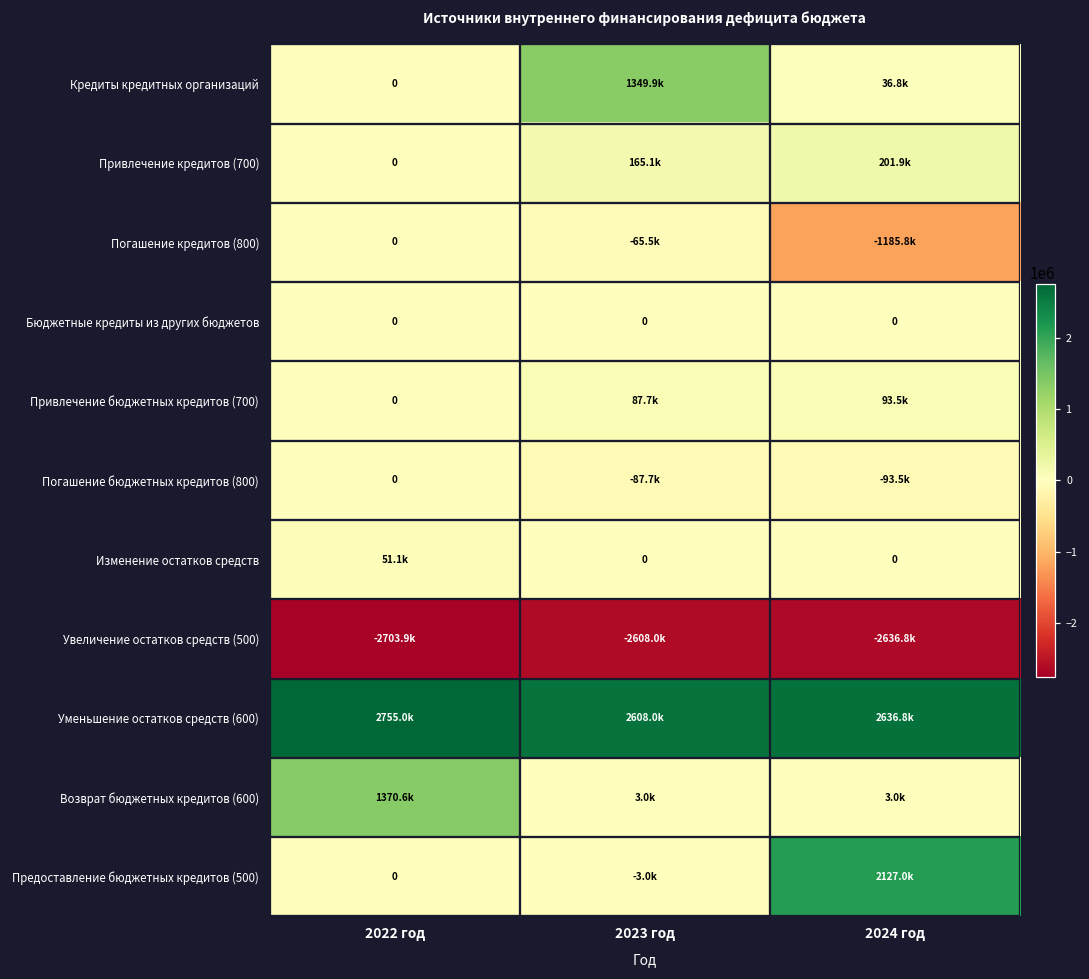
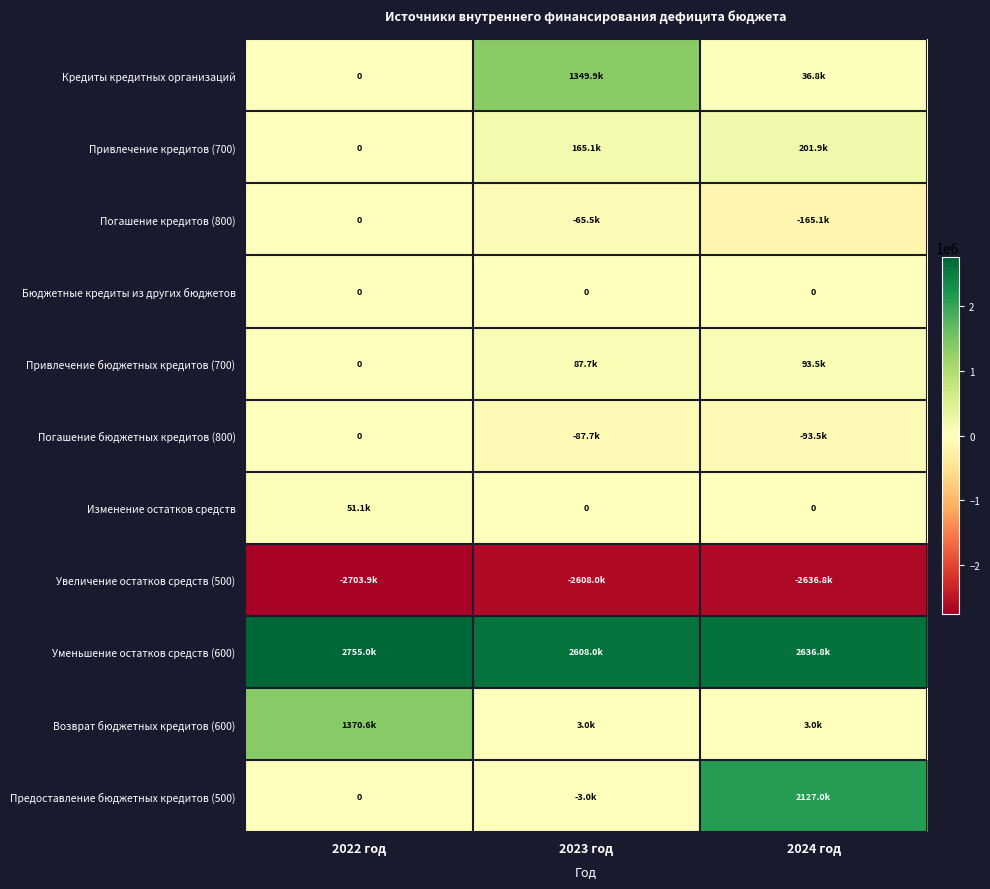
Погашение кредитов (800), 2024 год: -1185.8k -> -165.1k
